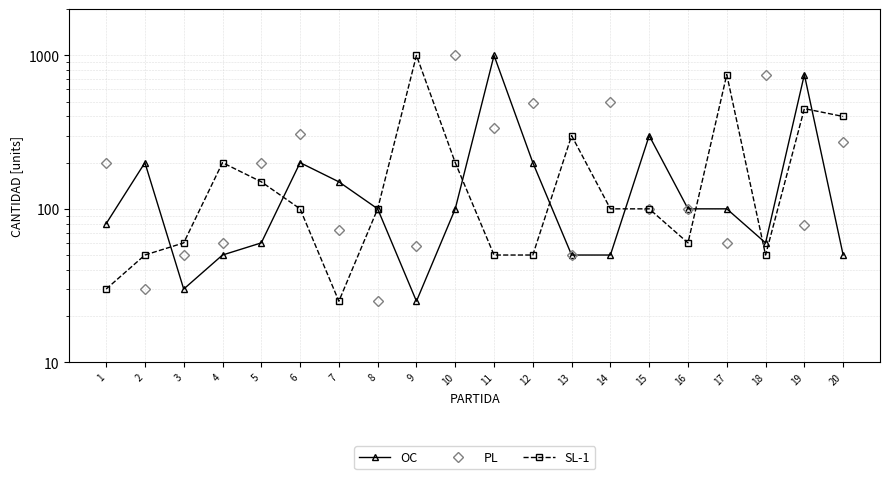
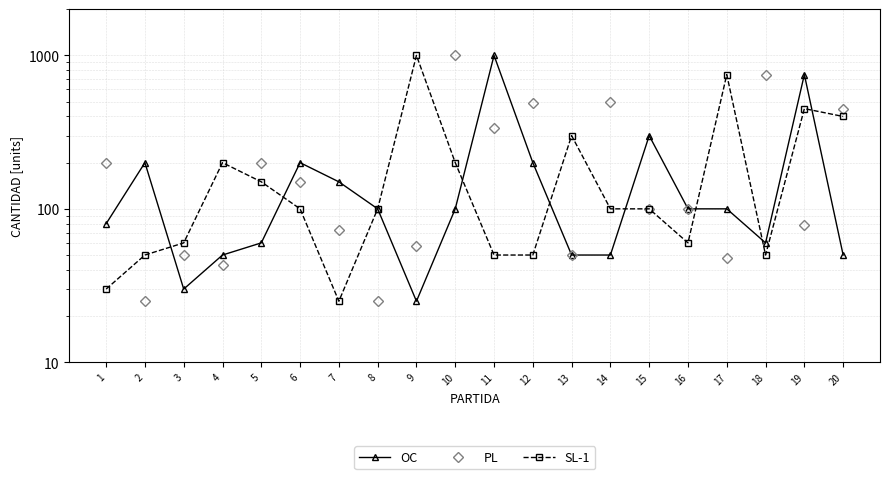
PL, 2: 30 -> 25
PL, 4: 60 -> 43
PL, 6: 310 -> 150
PL, 17: 60 -> 48
PL, 20: 270 -> 450
